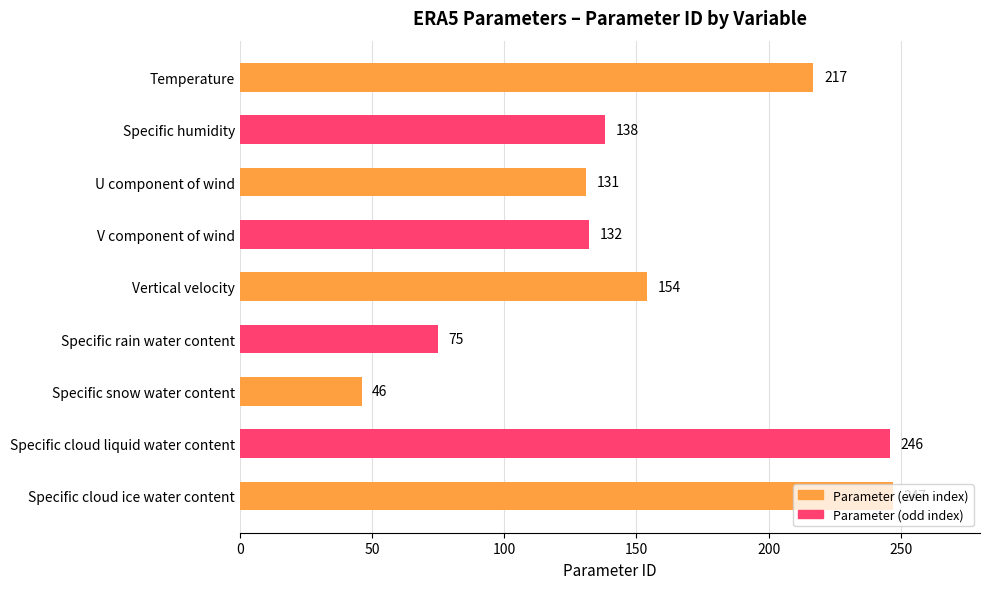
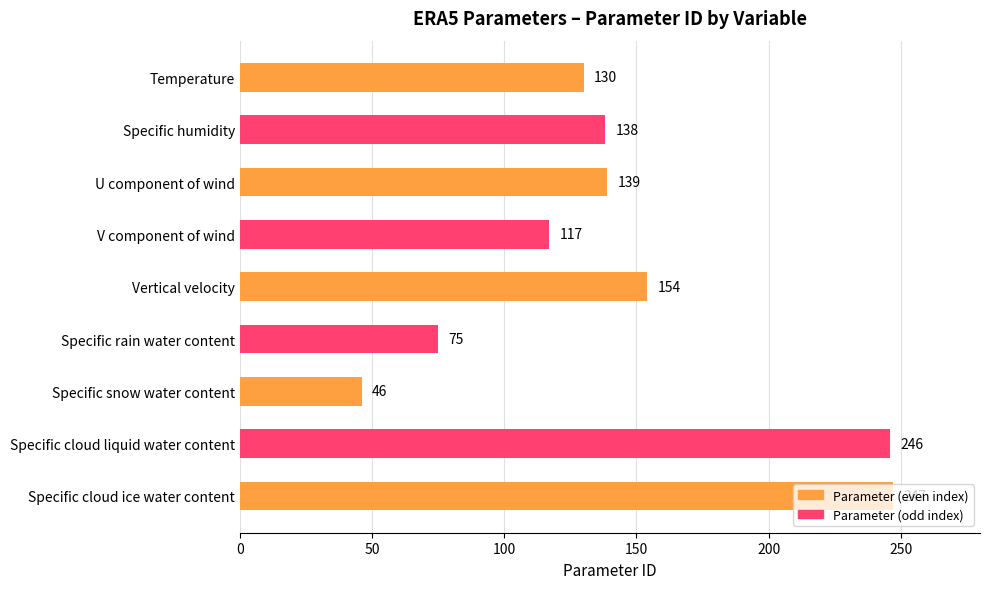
Temperature: 217 -> 130
U component of wind: 131 -> 139
V component of wind: 132 -> 117
